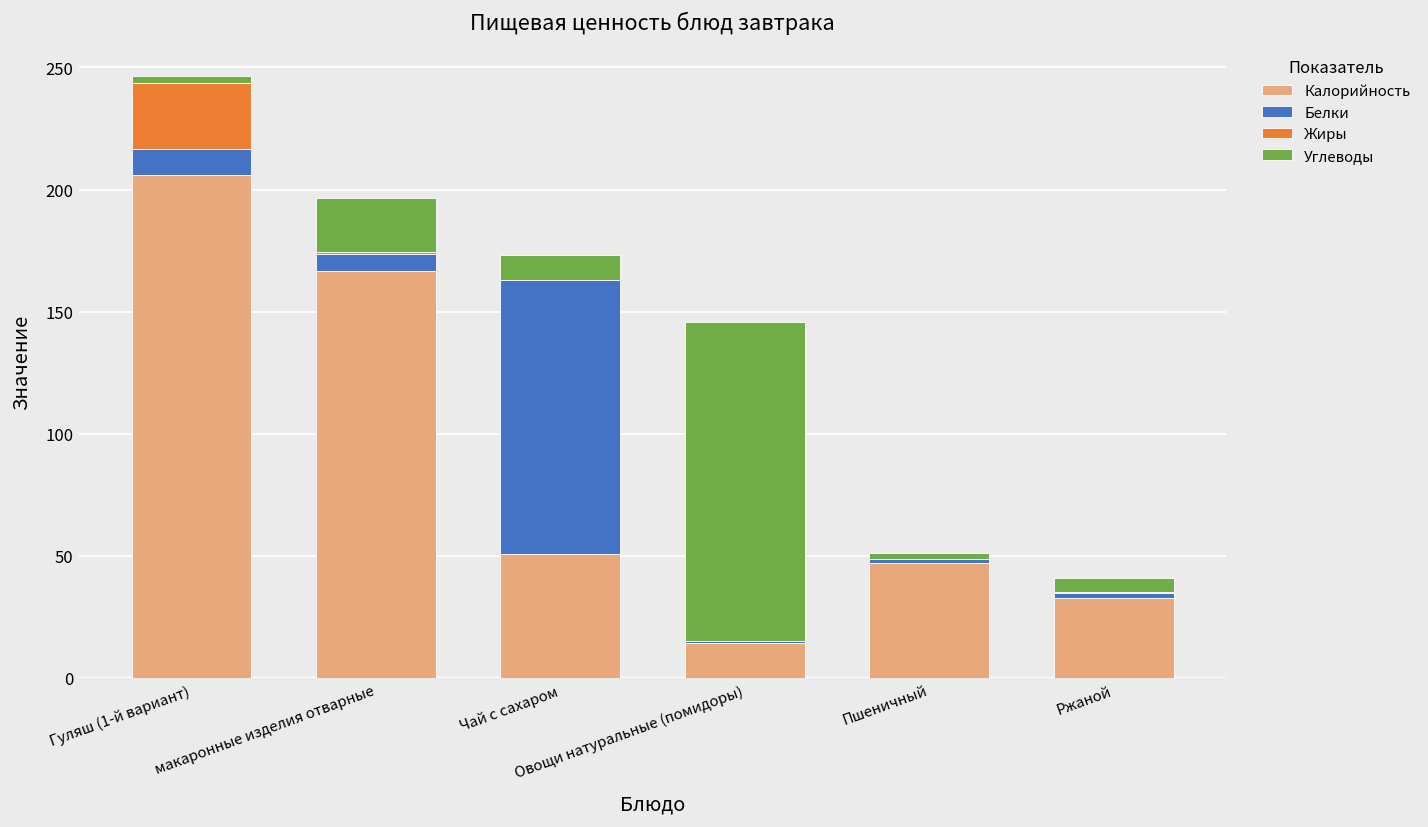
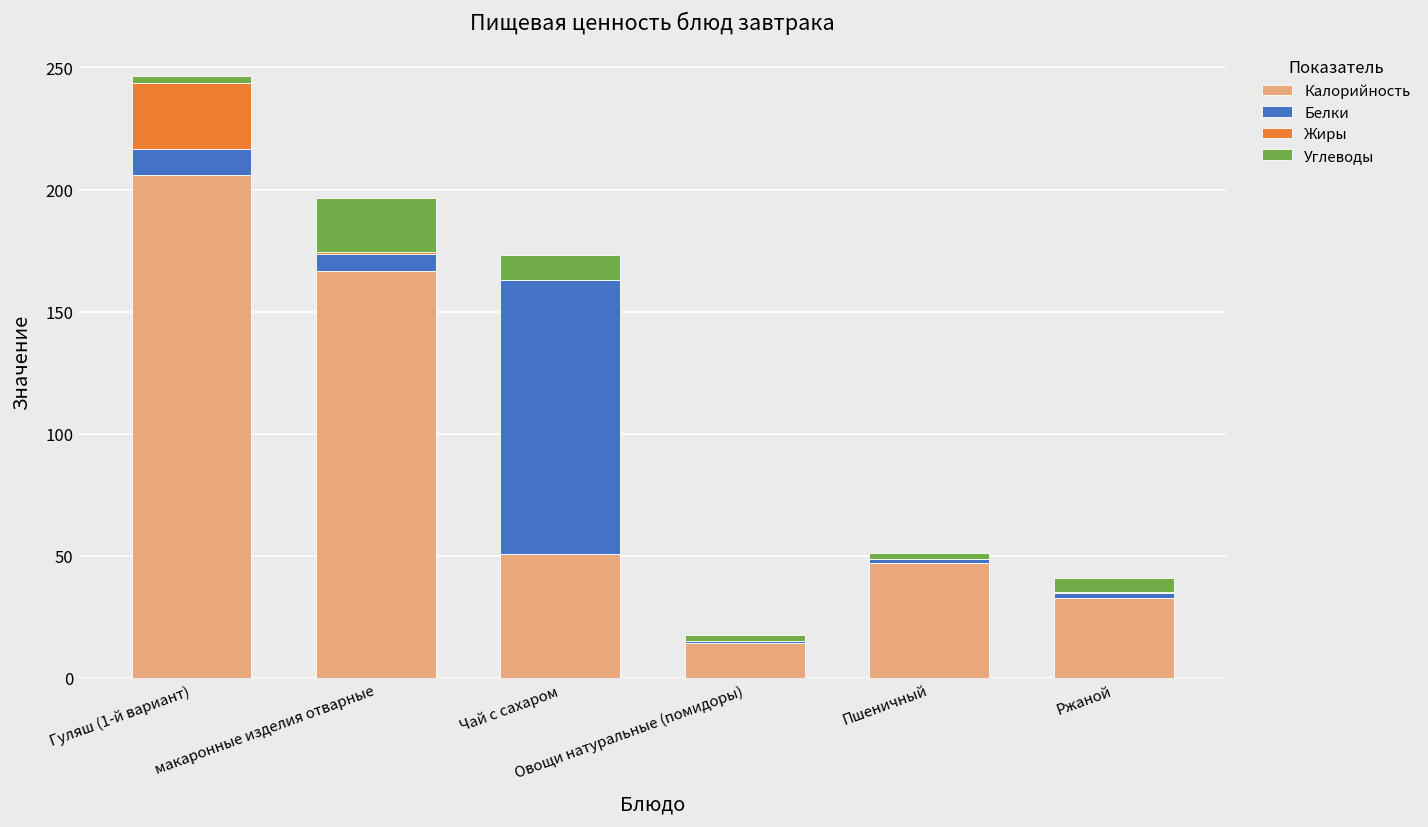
Углеводы, Овощи натуральные (помидоры): 131 -> 2
